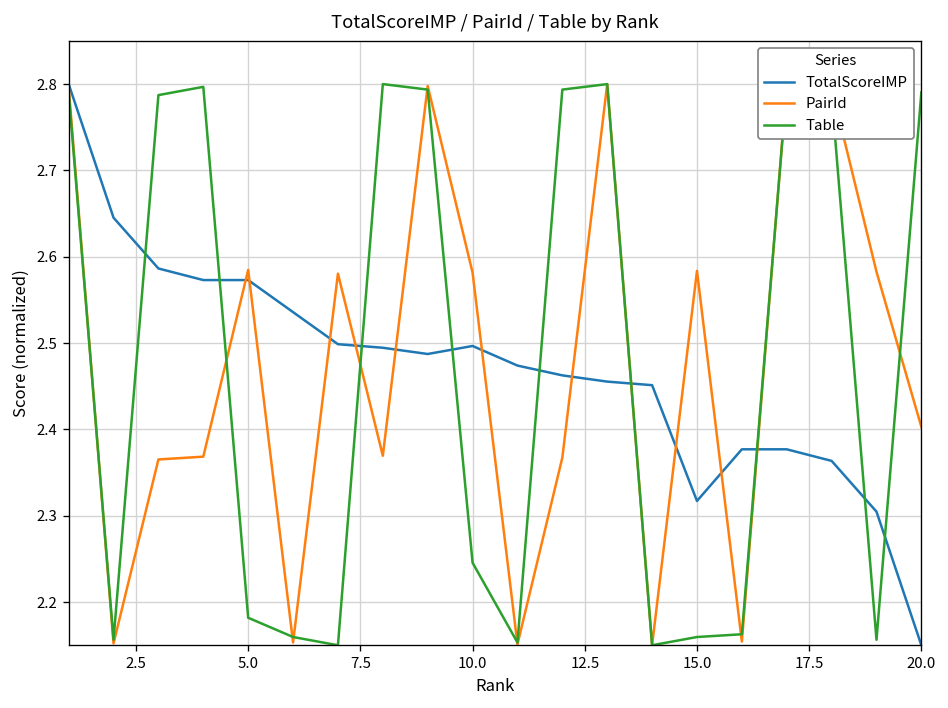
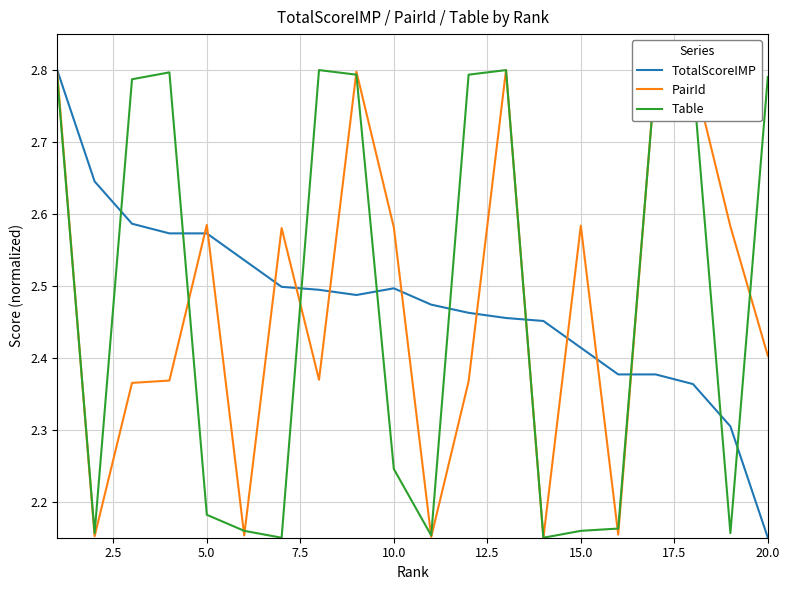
TotalScoreIMP, 15.0: 2.32 -> 2.41
